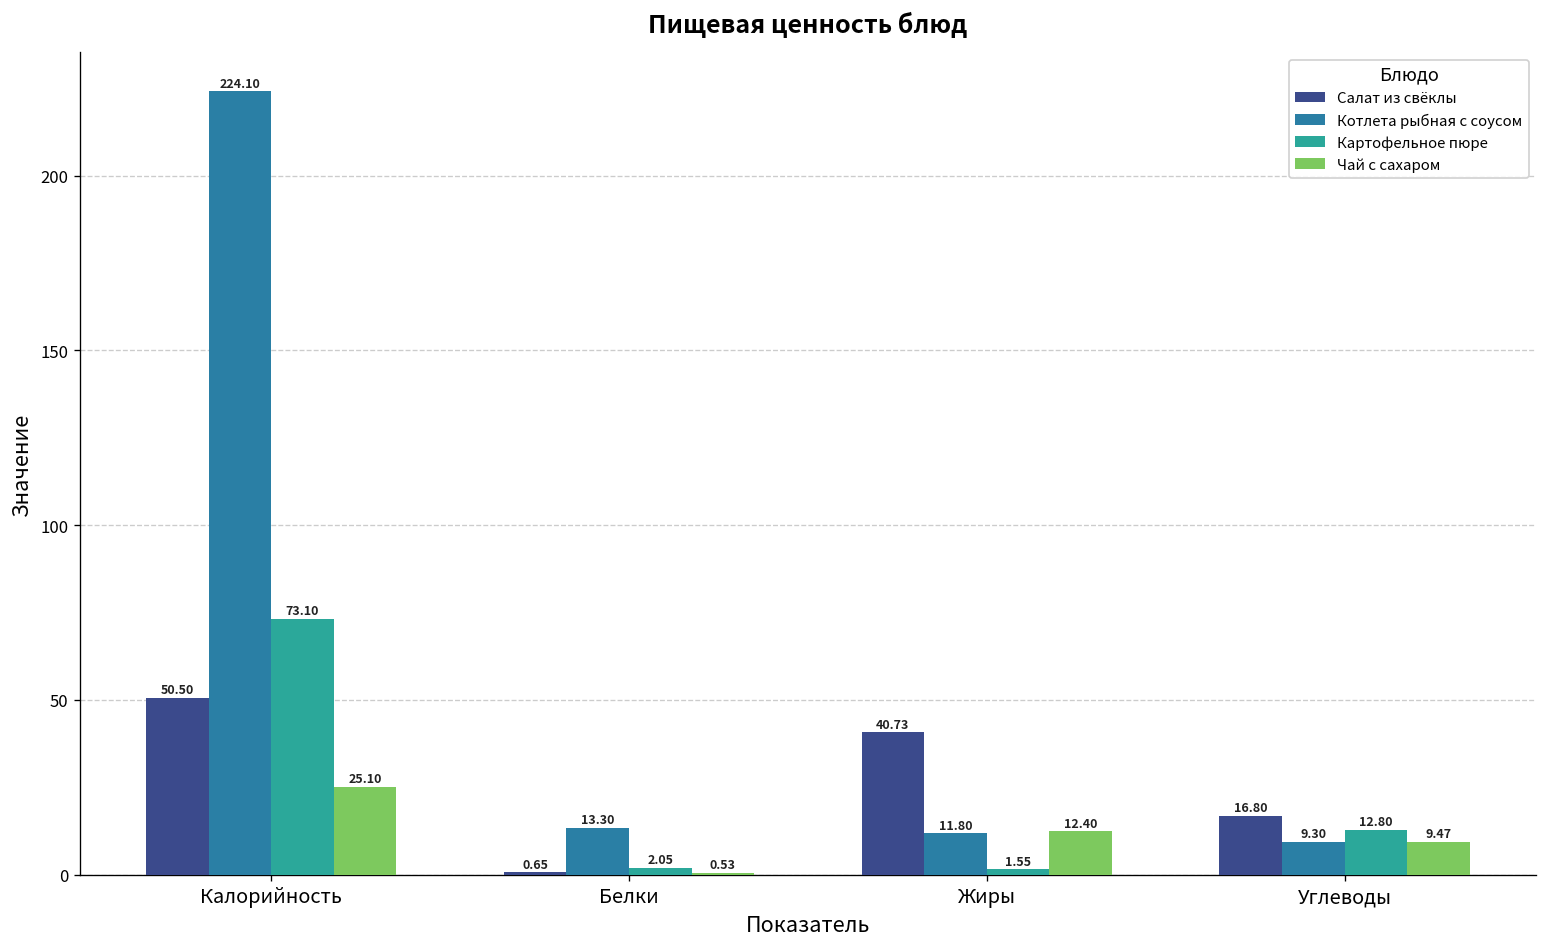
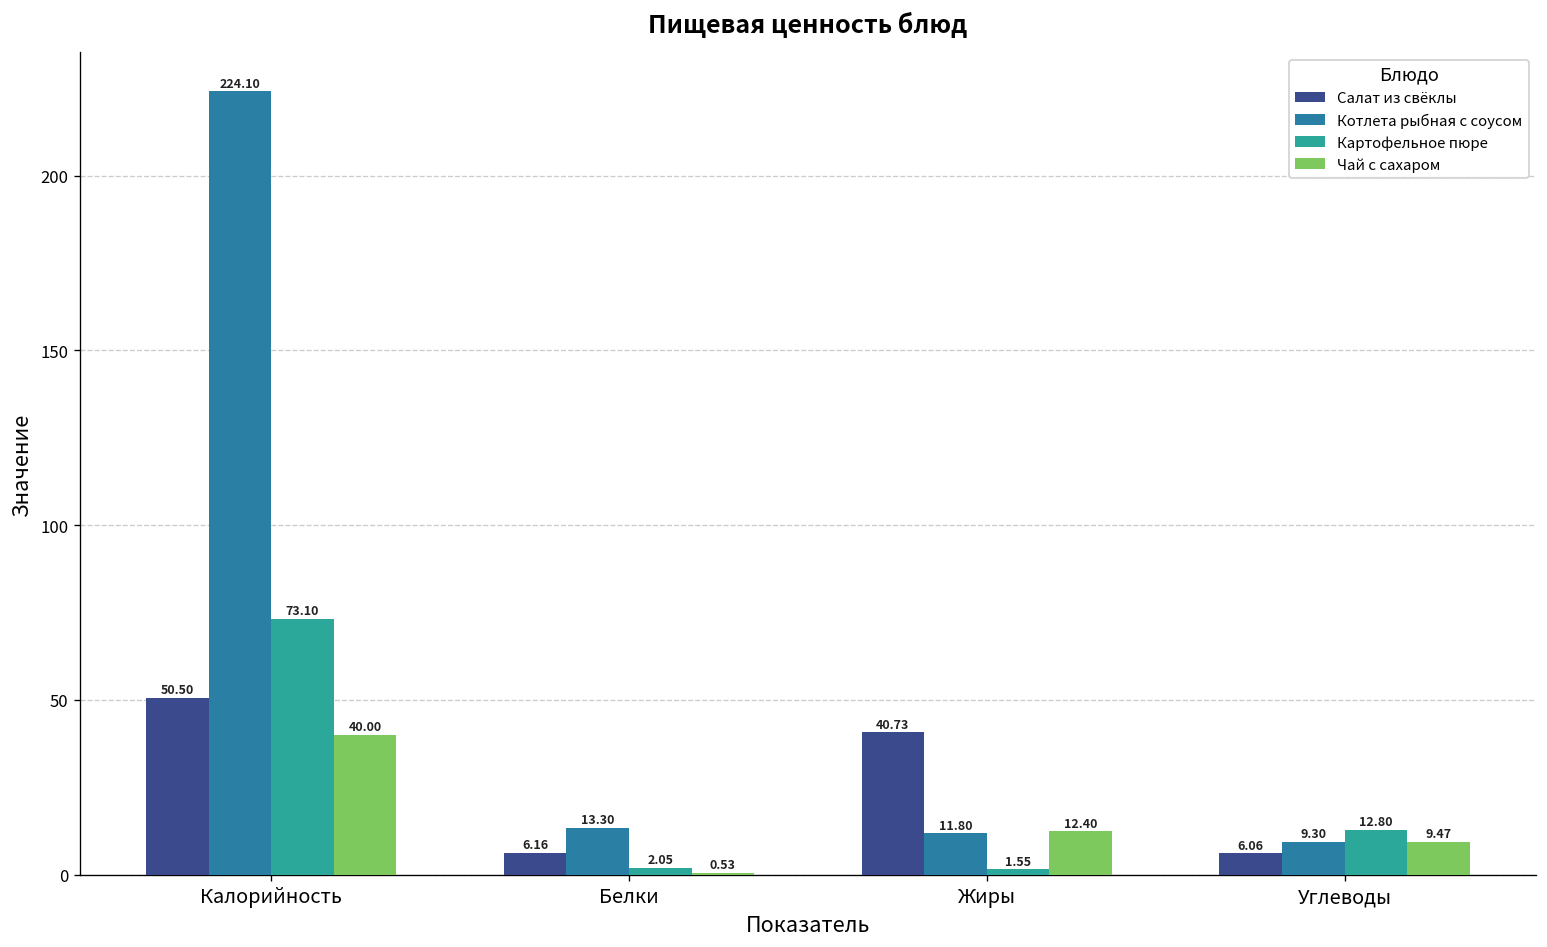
Чай с сахаром, Калорийность: 25.10 -> 40.00
Салат из свёклы, Белки: 0.65 -> 6.16
Салат из свёклы, Углеводы: 16.80 -> 6.06
